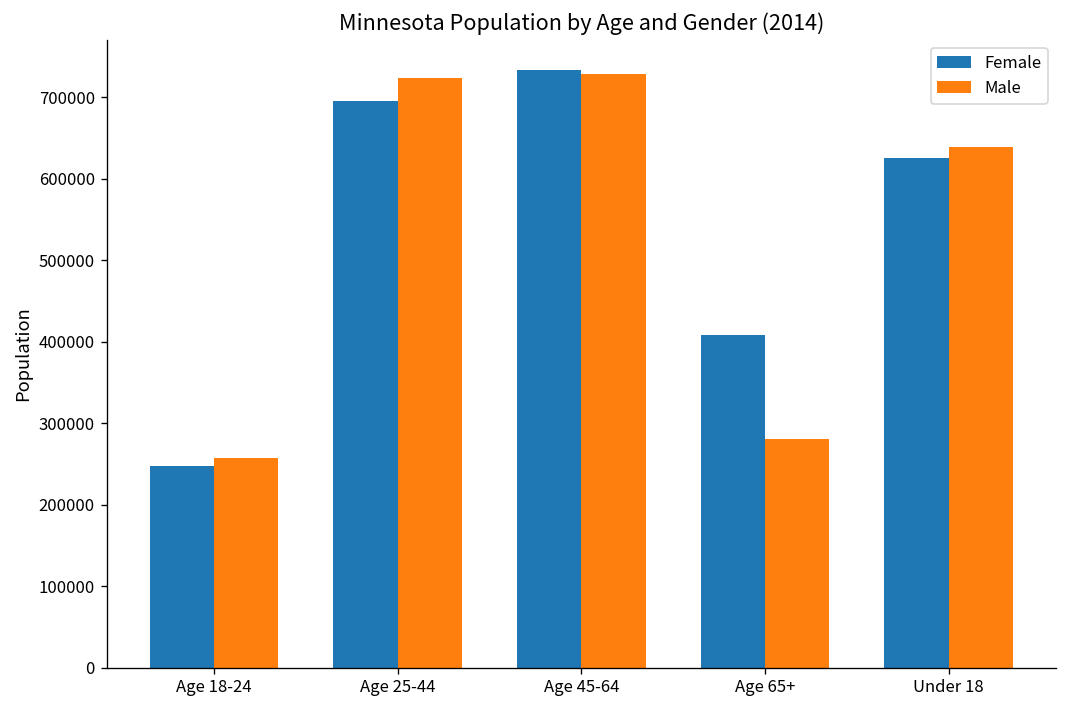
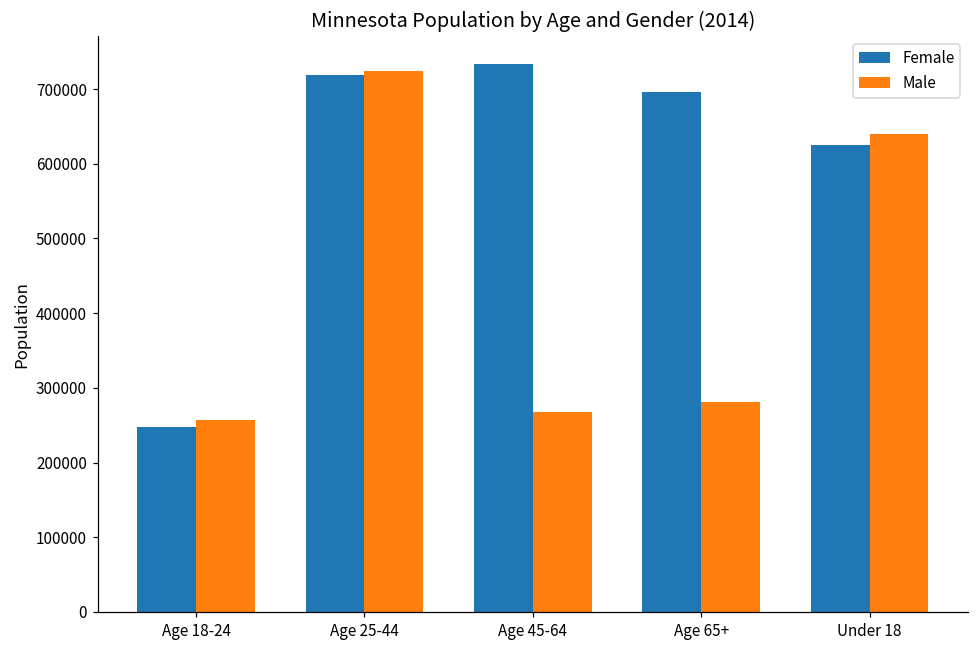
Female, Age 25-44: 700000 -> 720000
Male, Age 45-64: 730000 -> 270000
Female, Age 65+: 410000 -> 700000
